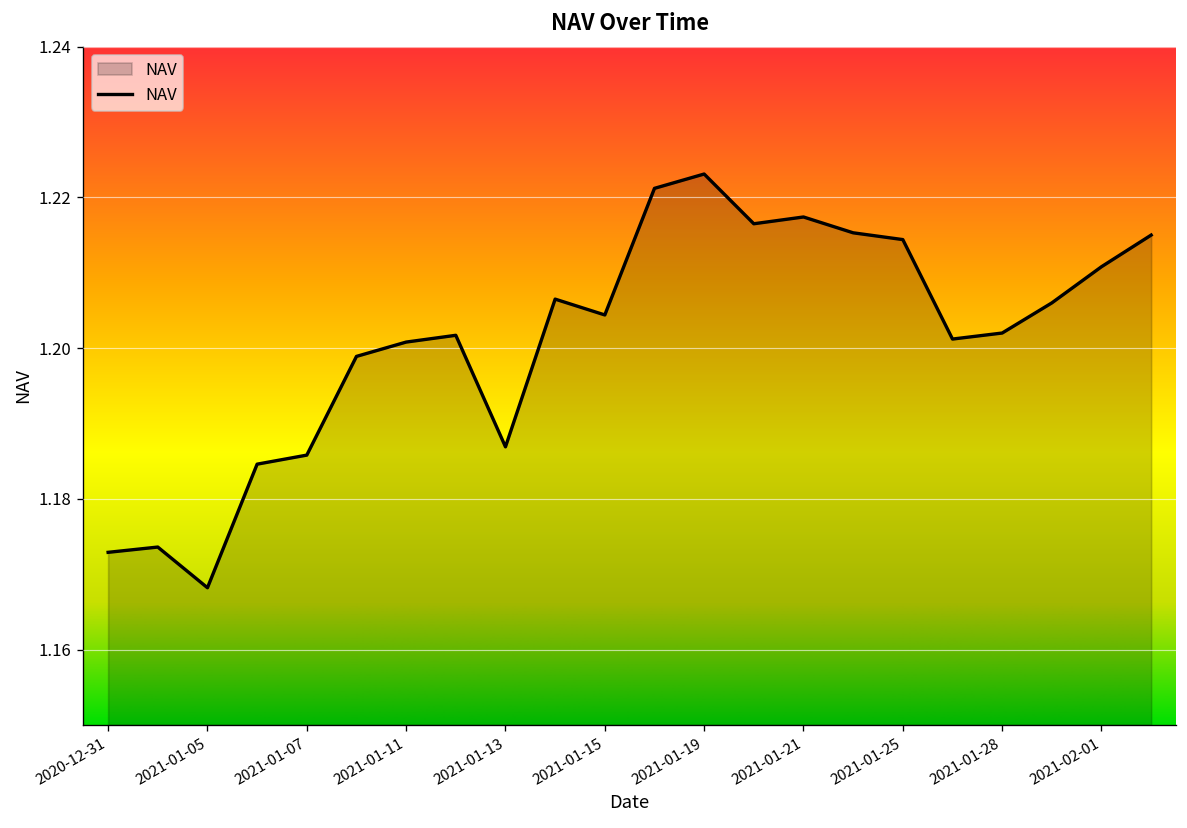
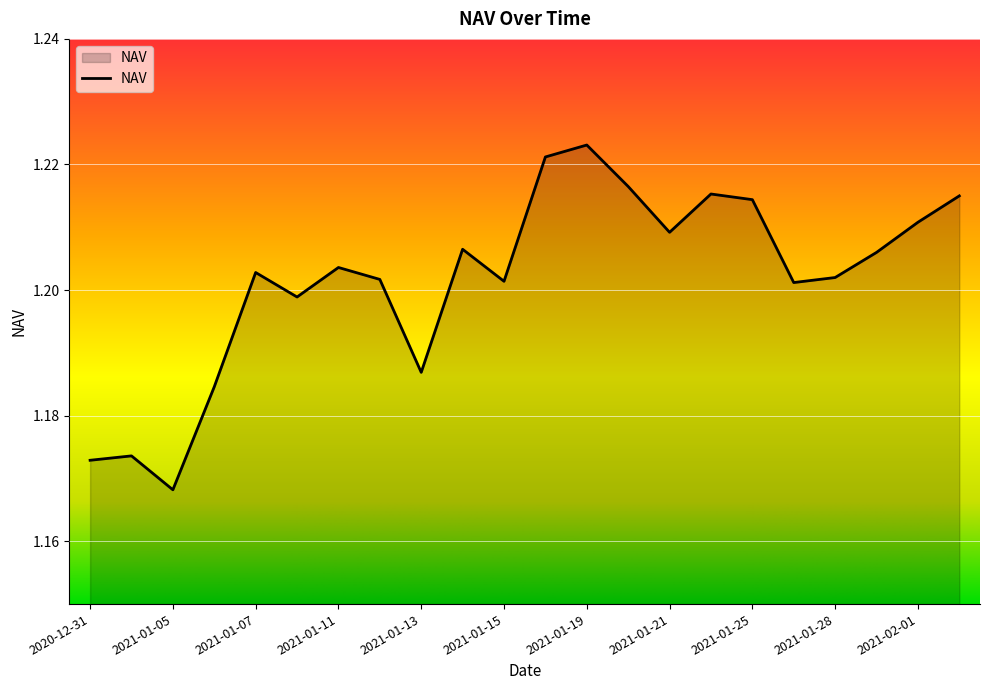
2021-01-07: 1.186 -> 1.203
2021-01-11: 1.201 -> 1.204
2021-01-15: 1.204 -> 1.201
2021-01-21: 1.217 -> 1.209
